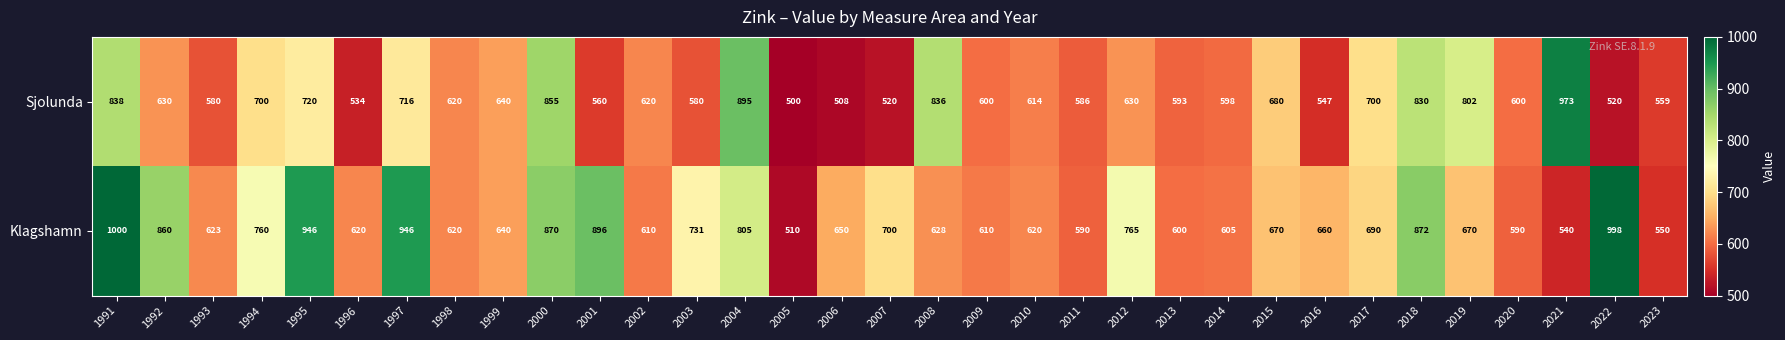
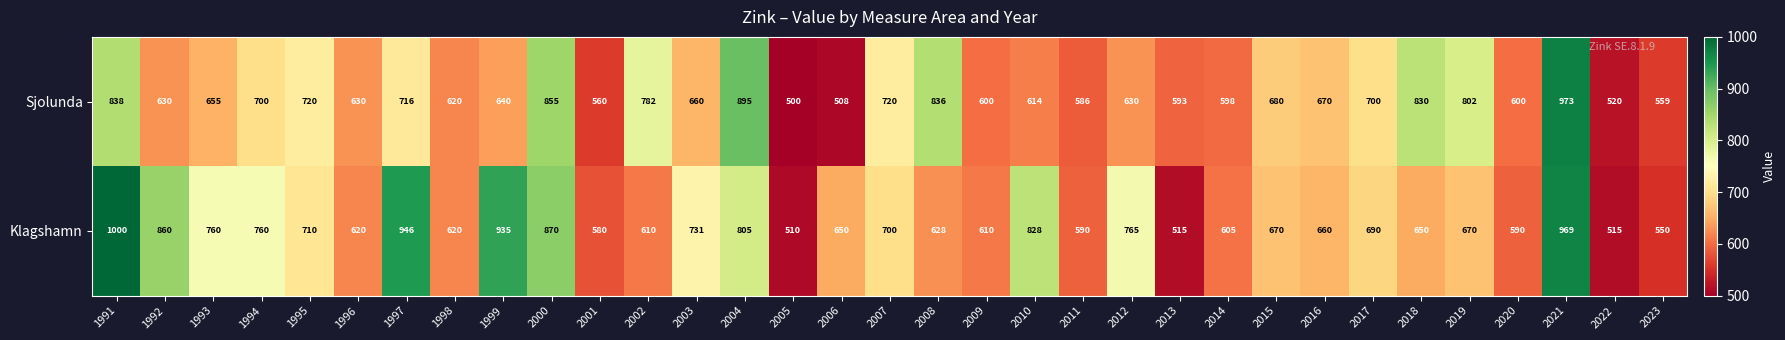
Sjolunda, 1993: 580 -> 655
Sjolunda, 1996: 534 -> 630
Sjolunda, 2002: 620 -> 782
Sjolunda, 2003: 580 -> 660
Sjolunda, 2007: 520 -> 720
Sjolunda, 2016: 547 -> 670
Klagshamn, 1993: 623 -> 760
Klagshamn, 1995: 946 -> 710
Klagshamn, 1999: 640 -> 935
Klagshamn, 2001: 896 -> 580
Klagshamn, 2010: 620 -> 828
Klagshamn, 2013: 600 -> 515
Klagshamn, 2018: 872 -> 650
Klagshamn, 2021: 540 -> 969
Klagshamn, 2022: 998 -> 515
